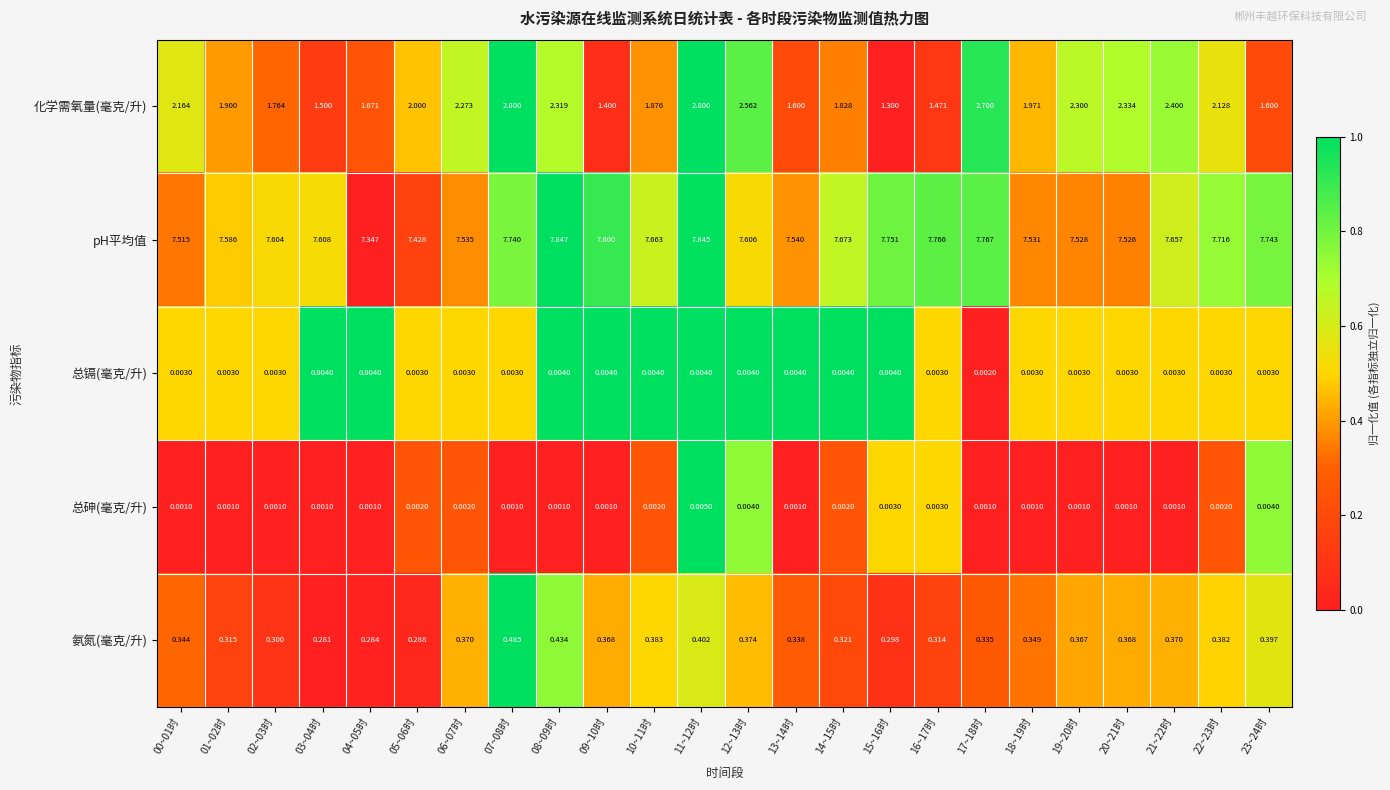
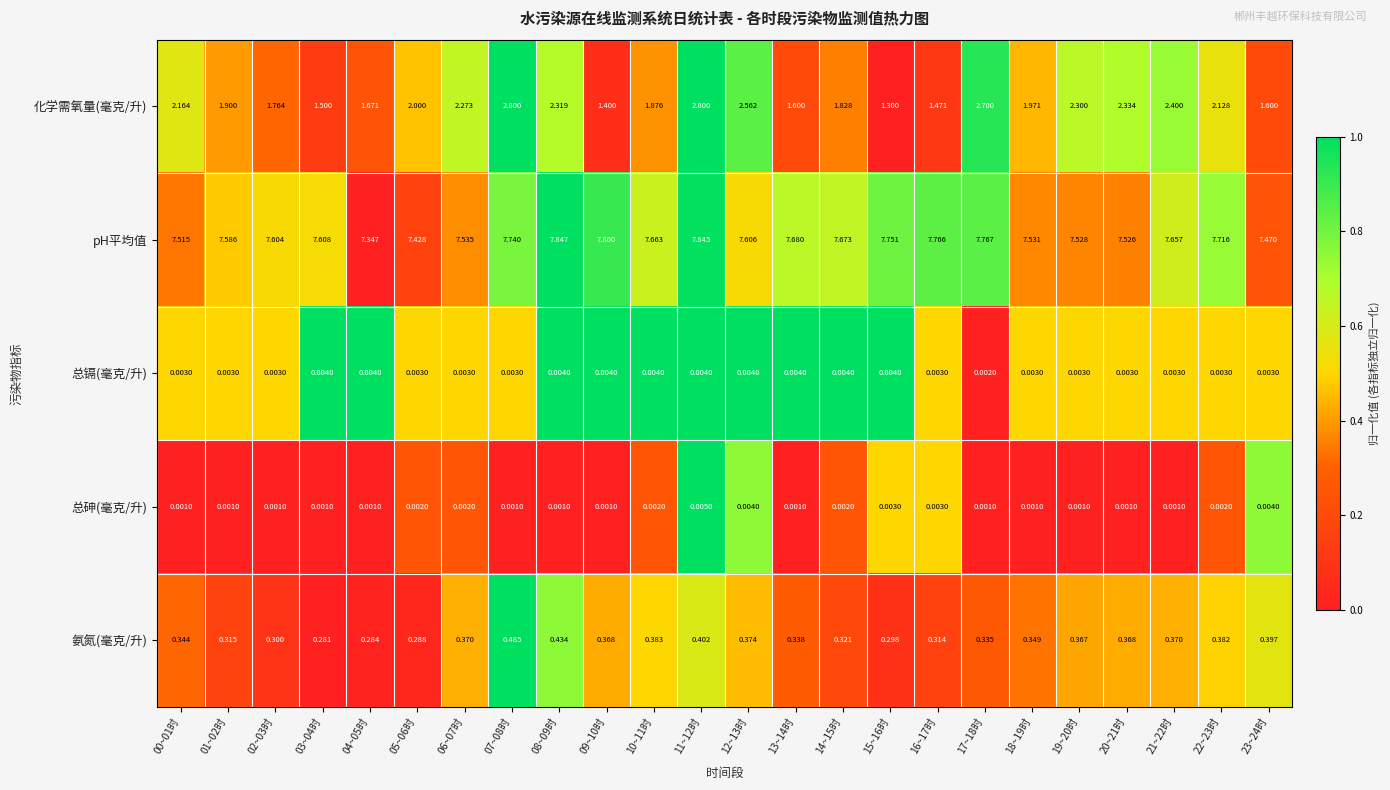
pH平均值, 13~14时: 7.540 -> 7.680
pH平均值, 23~24时: 7.743 -> 7.470
